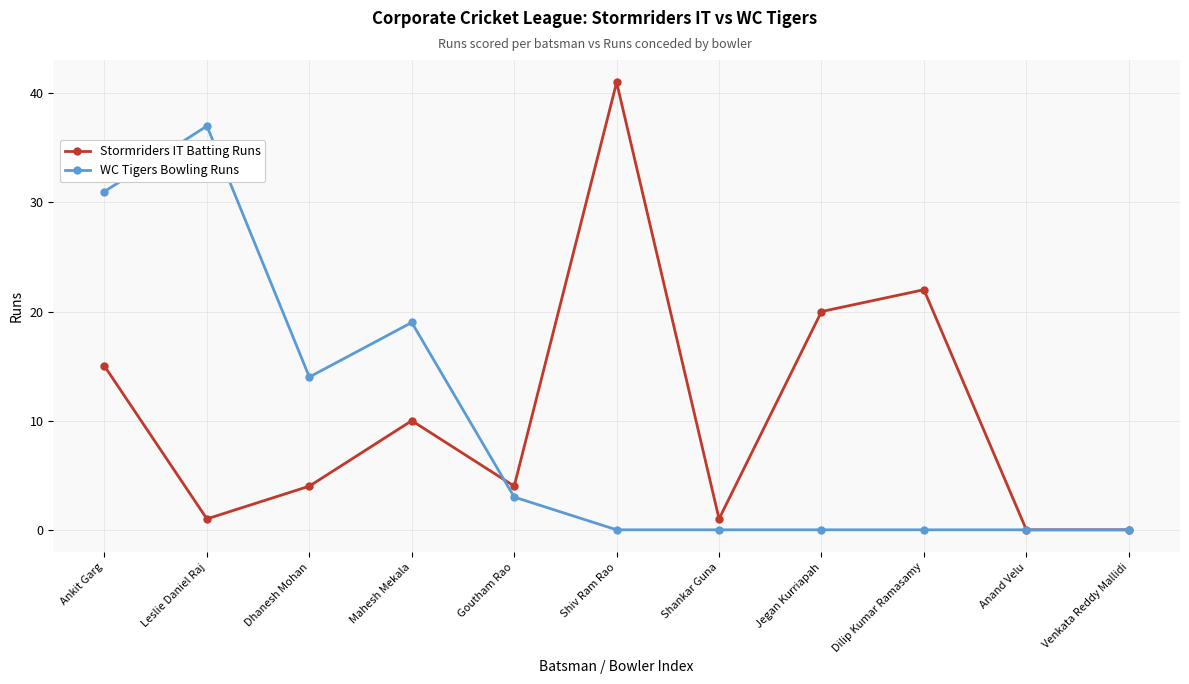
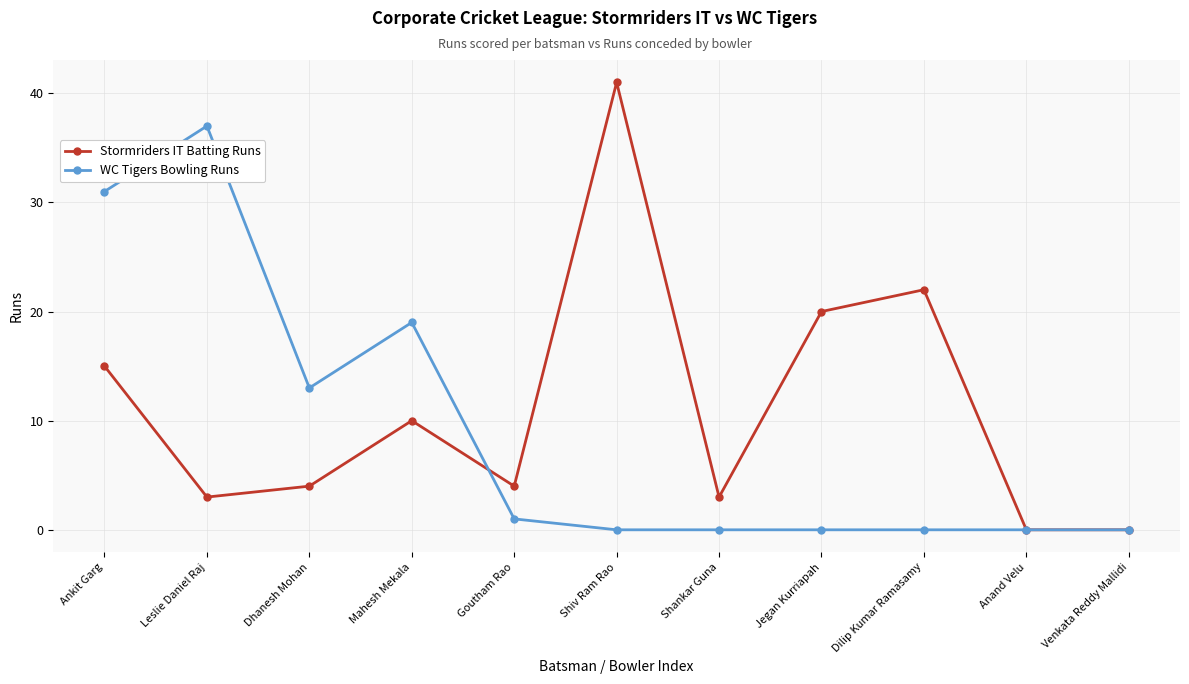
Stormriders IT Batting Runs, Leslie Daniel Raj: 1 -> 3
WC Tigers Bowling Runs, Dhanesh Mohan: 14 -> 13
WC Tigers Bowling Runs, Goutham Rao: 3 -> 1
Stormriders IT Batting Runs, Shankar Guna: 1 -> 3
